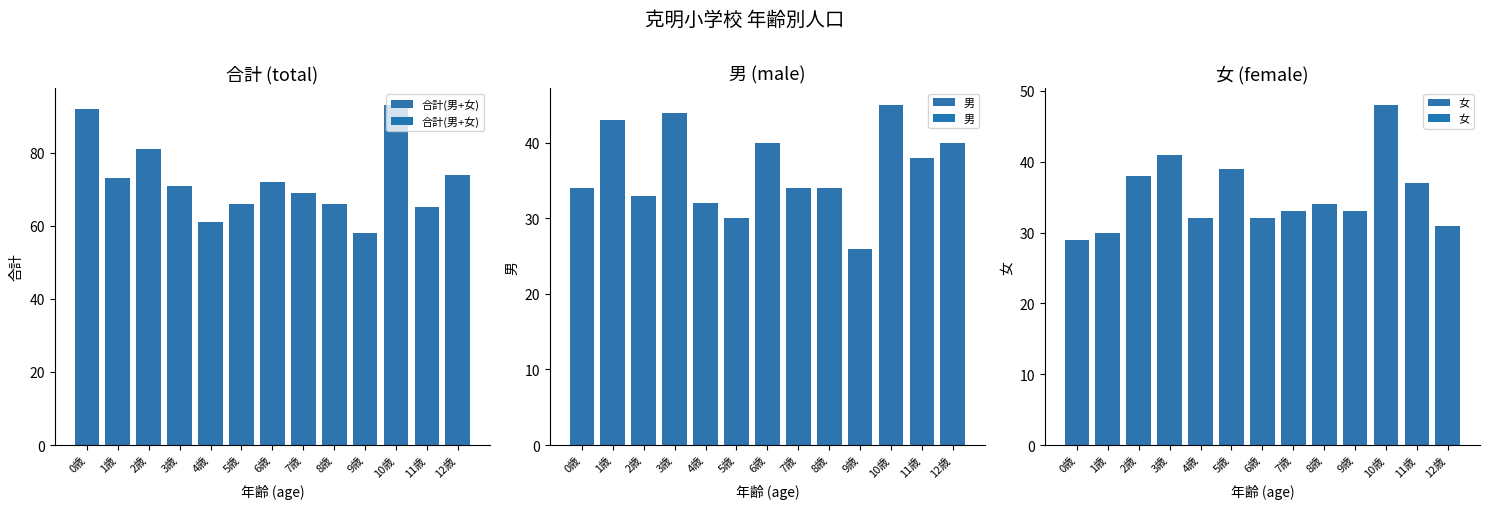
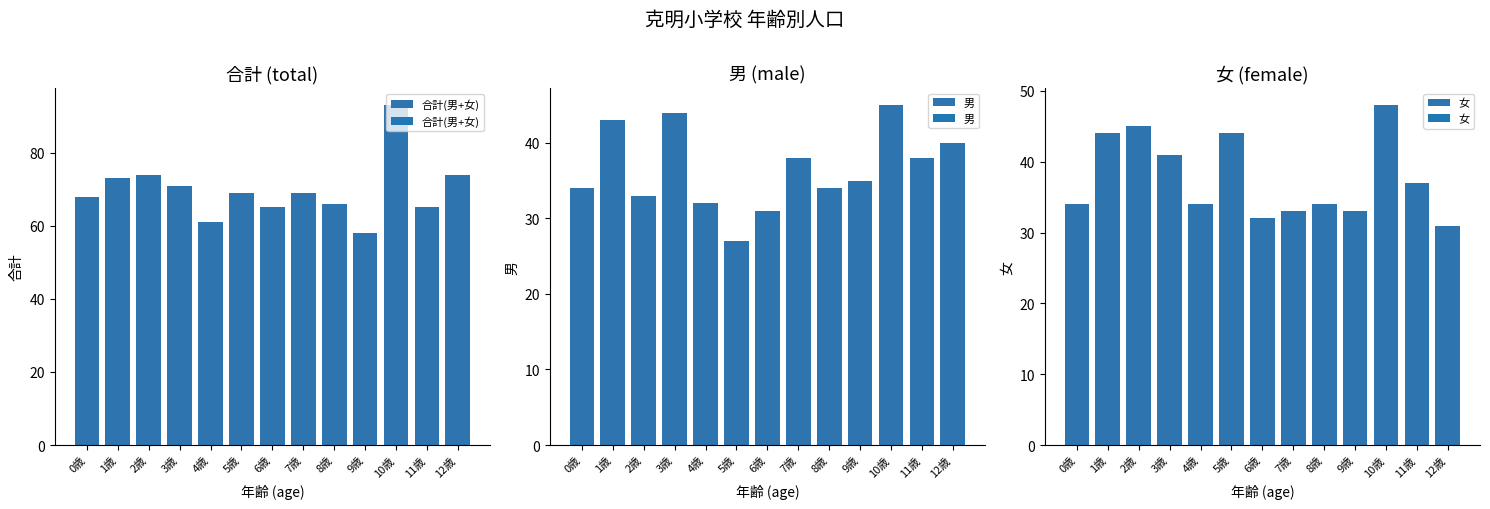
合計 (total), 0歳: 92 -> 68
合計 (total), 2歳: 81 -> 74
合計 (total), 5歳: 66 -> 69
合計 (total), 6歳: 72 -> 65
男 (male), 5歳: 30 -> 27
男 (male), 6歳: 40 -> 31
男 (male), 7歳: 34 -> 38
男 (male), 9歳: 26 -> 35
女 (female), 0歳: 29 -> 34
女 (female), 1歳: 30 -> 44
女 (female), 2歳: 38 -> 45
女 (female), 4歳: 32 -> 34
女 (female), 5歳: 39 -> 44
